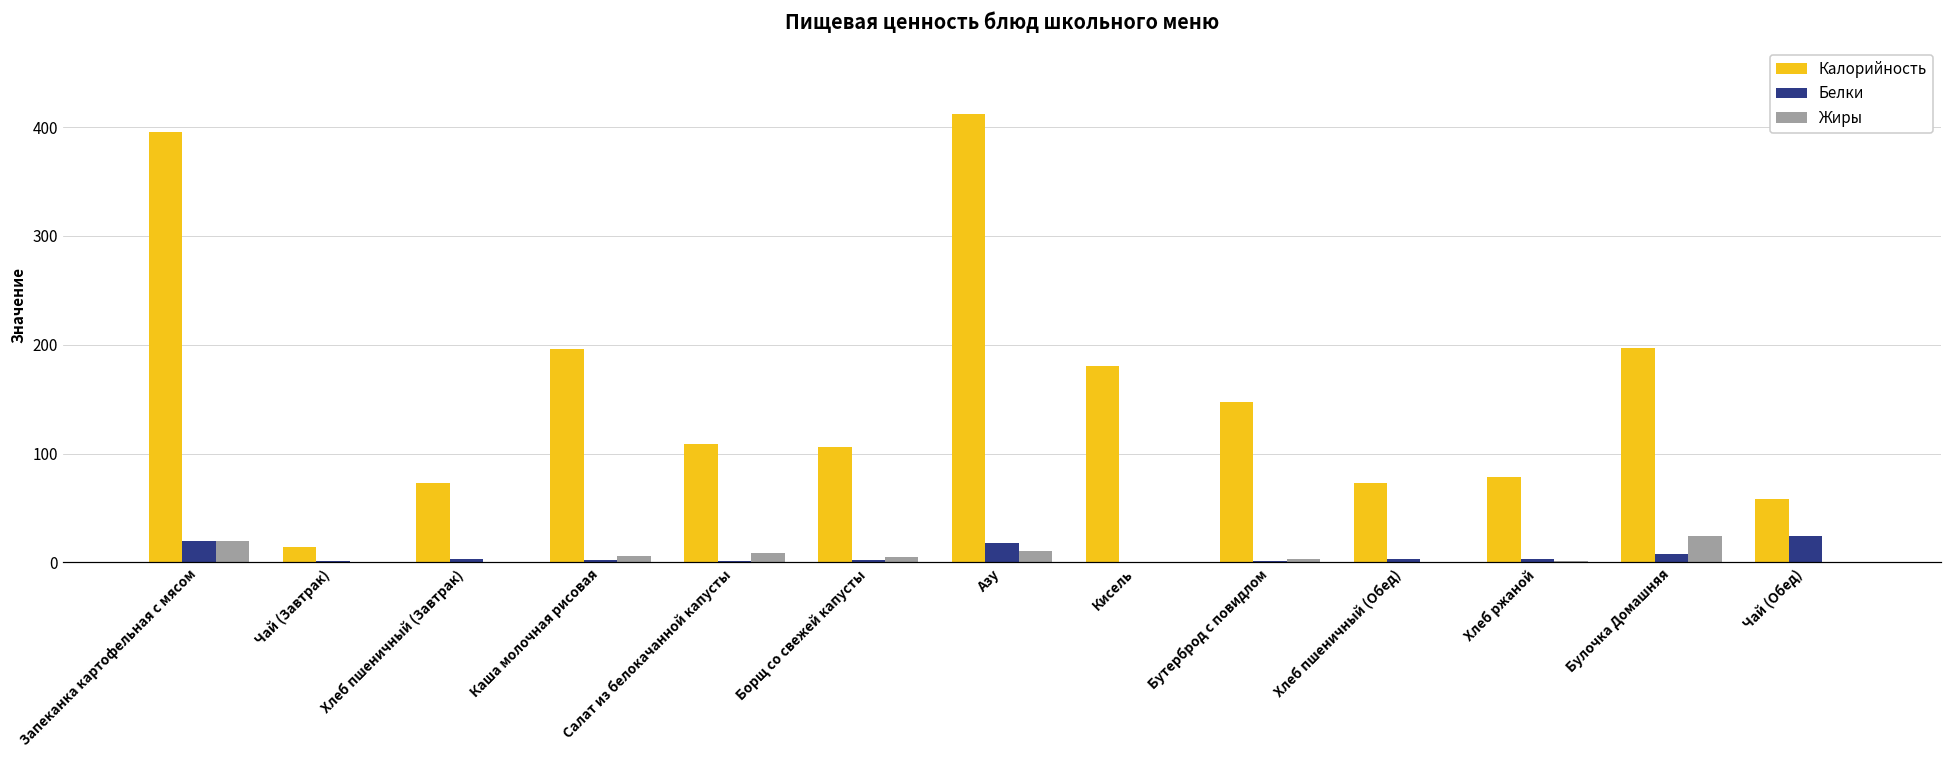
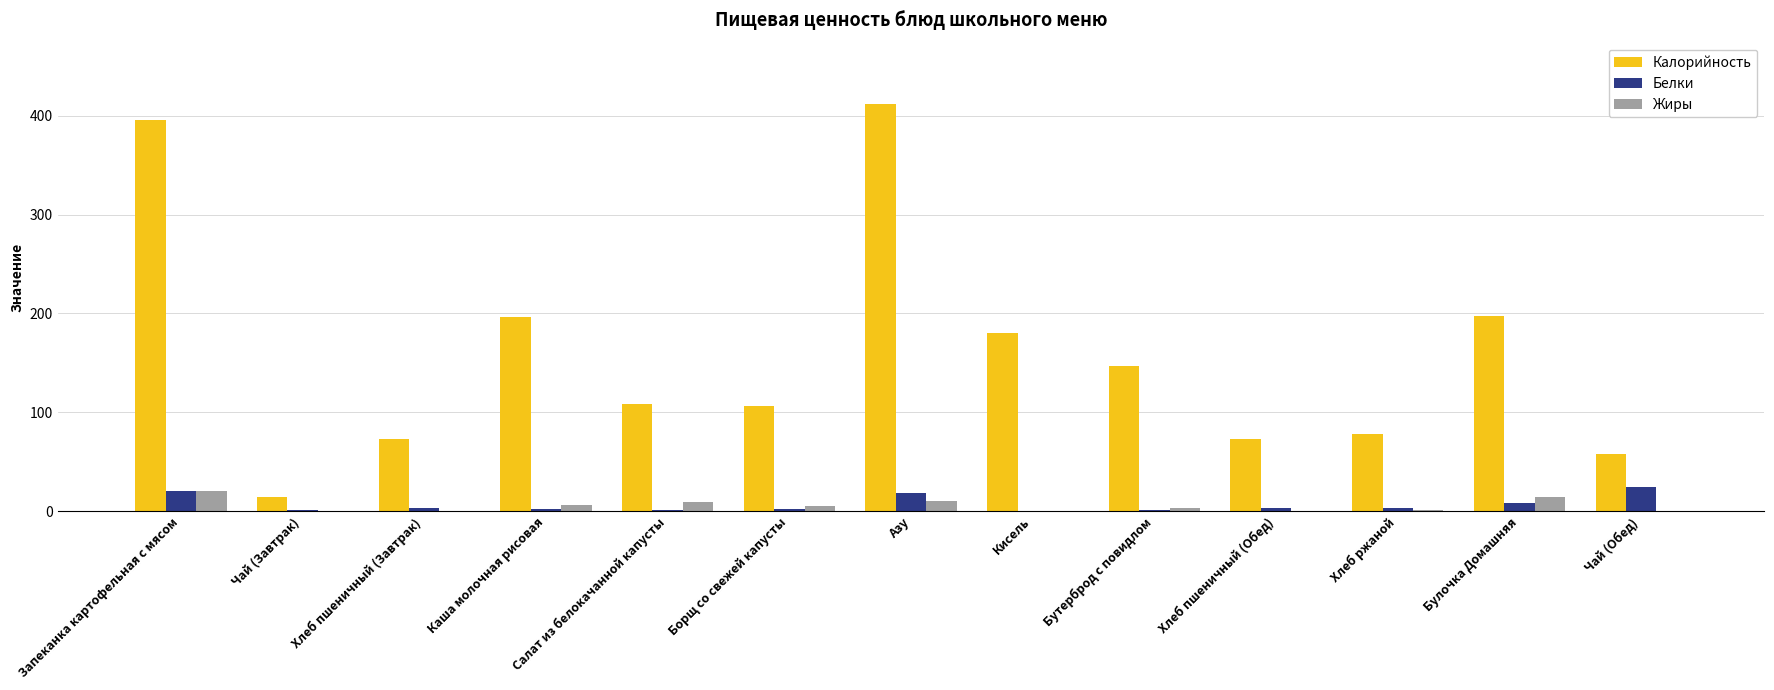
Жиры, Булочка Домашняя: 20 -> 10
